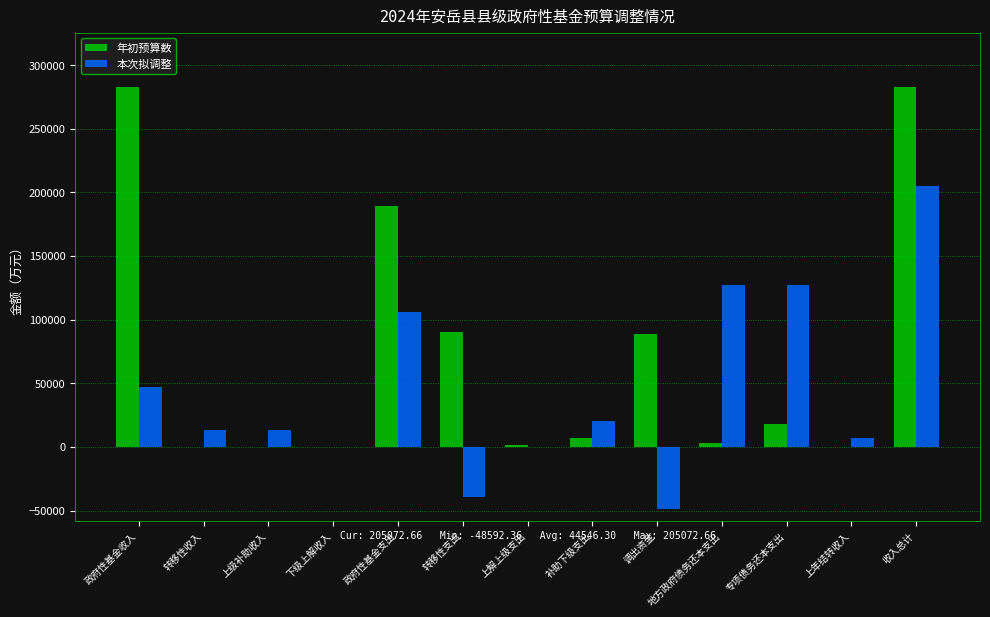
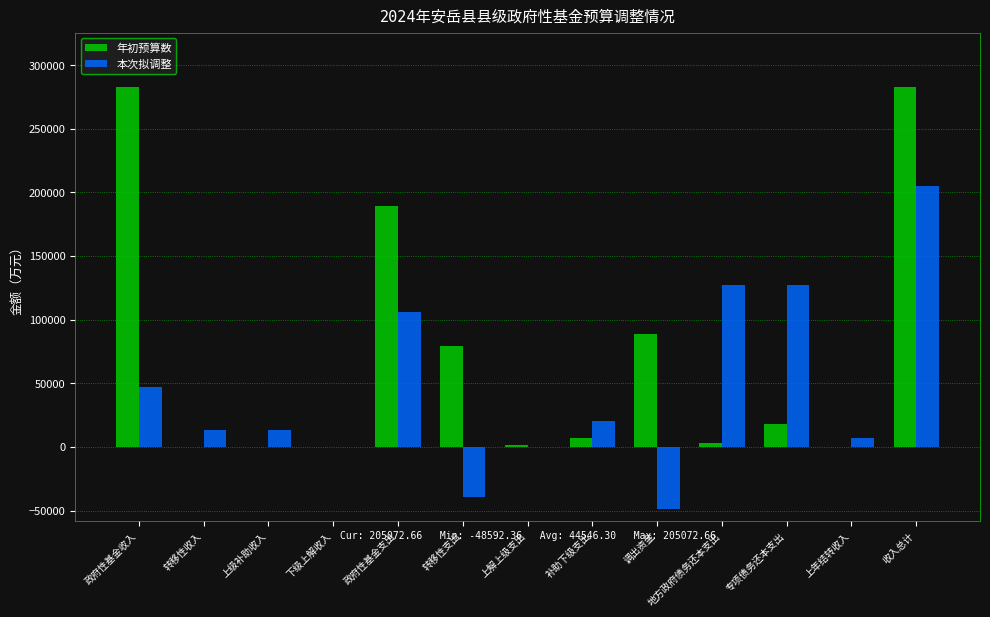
年初预算数, 转移性支出: 91000 -> 79000
